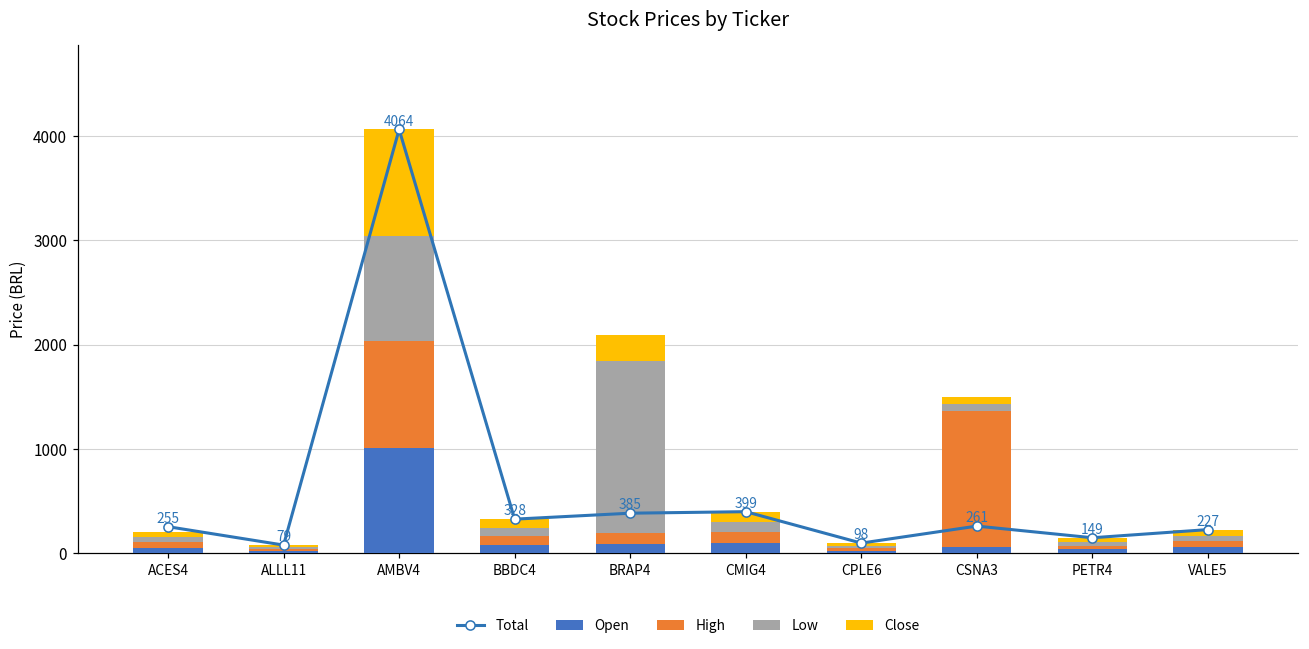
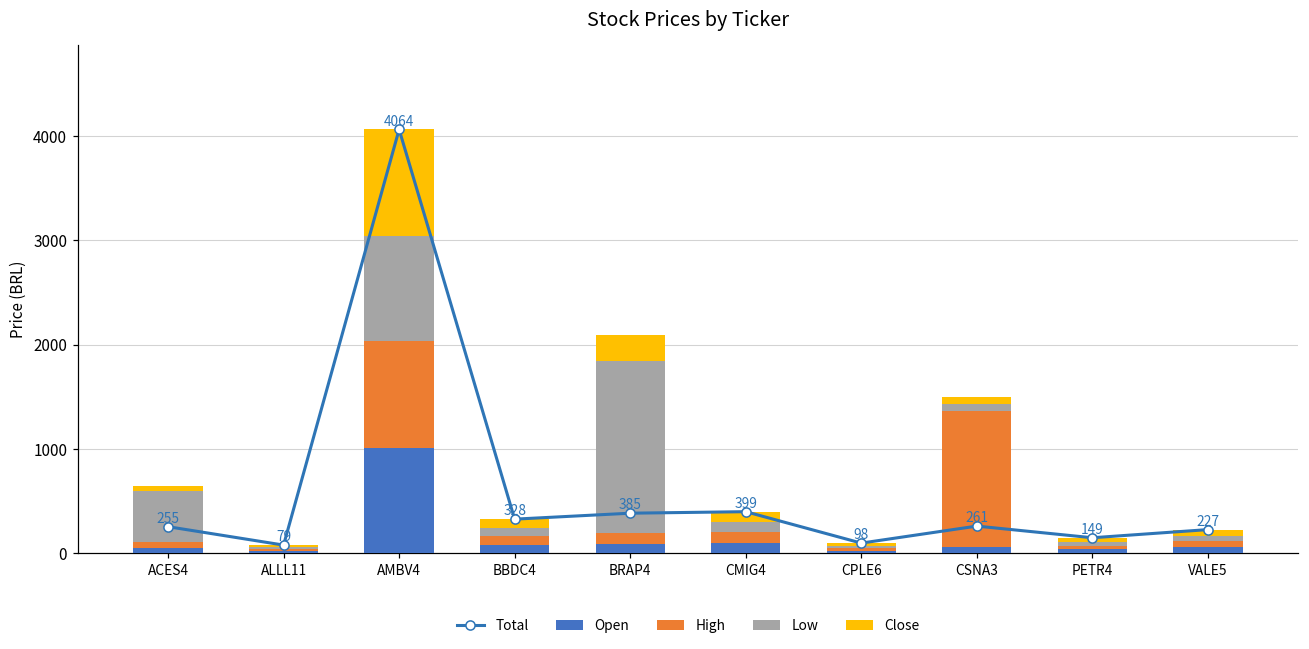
Low, ACES4: 100 -> 500
